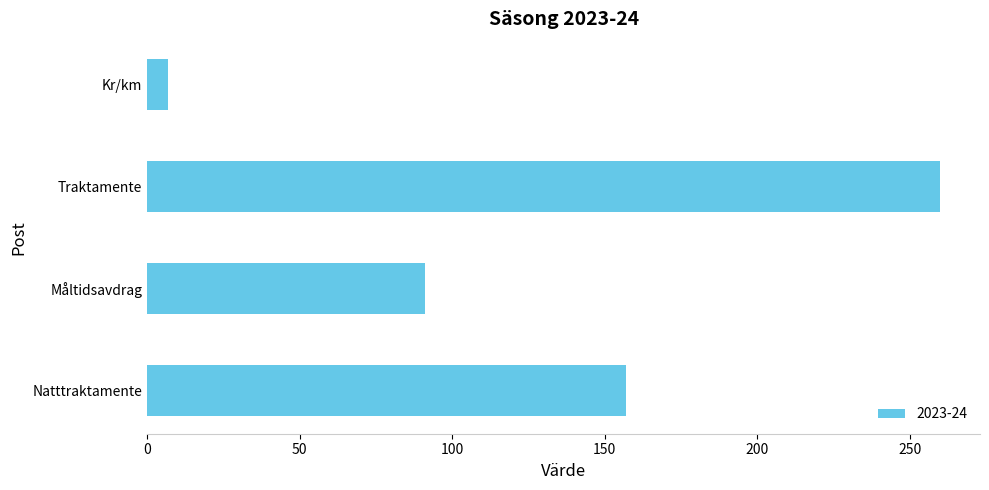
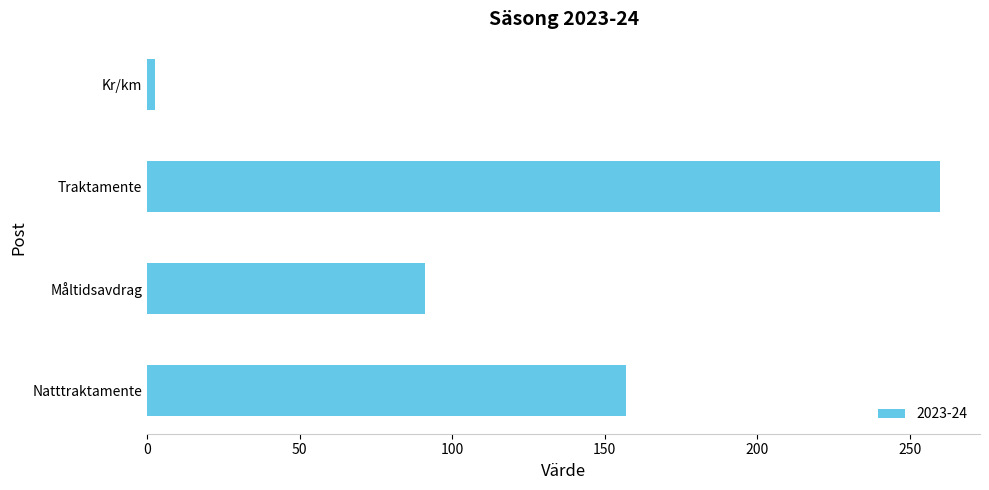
Kr/km: 7 -> 3
